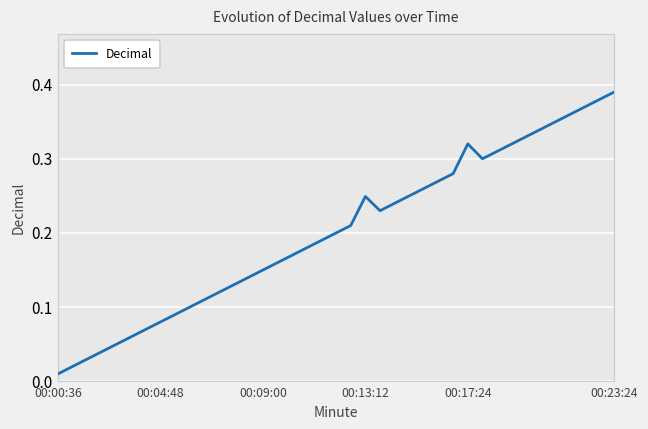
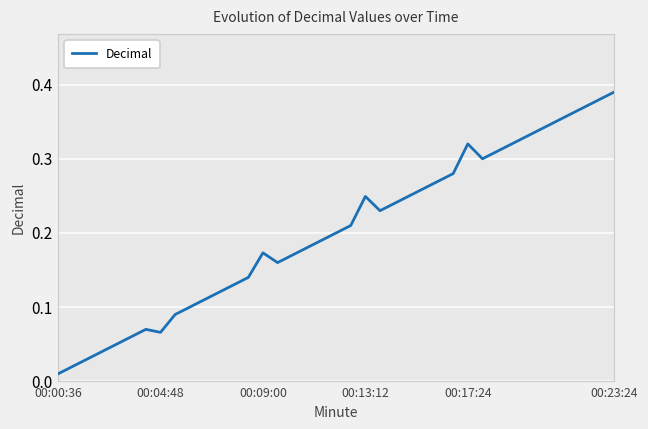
00:04:48: 0.08 -> 0.07
00:09:00: 0.15 -> 0.17
